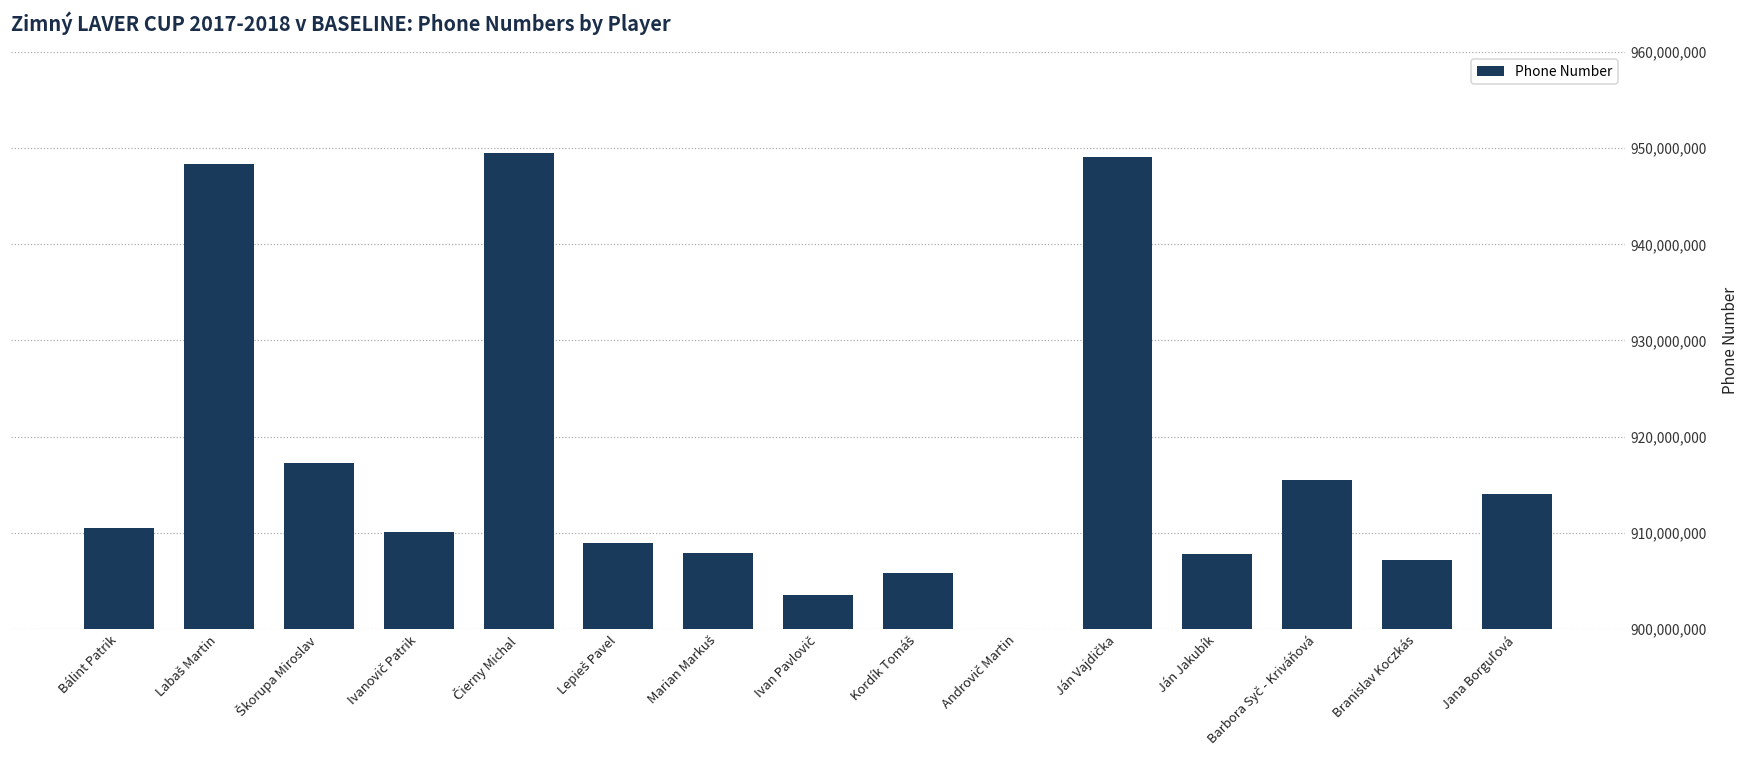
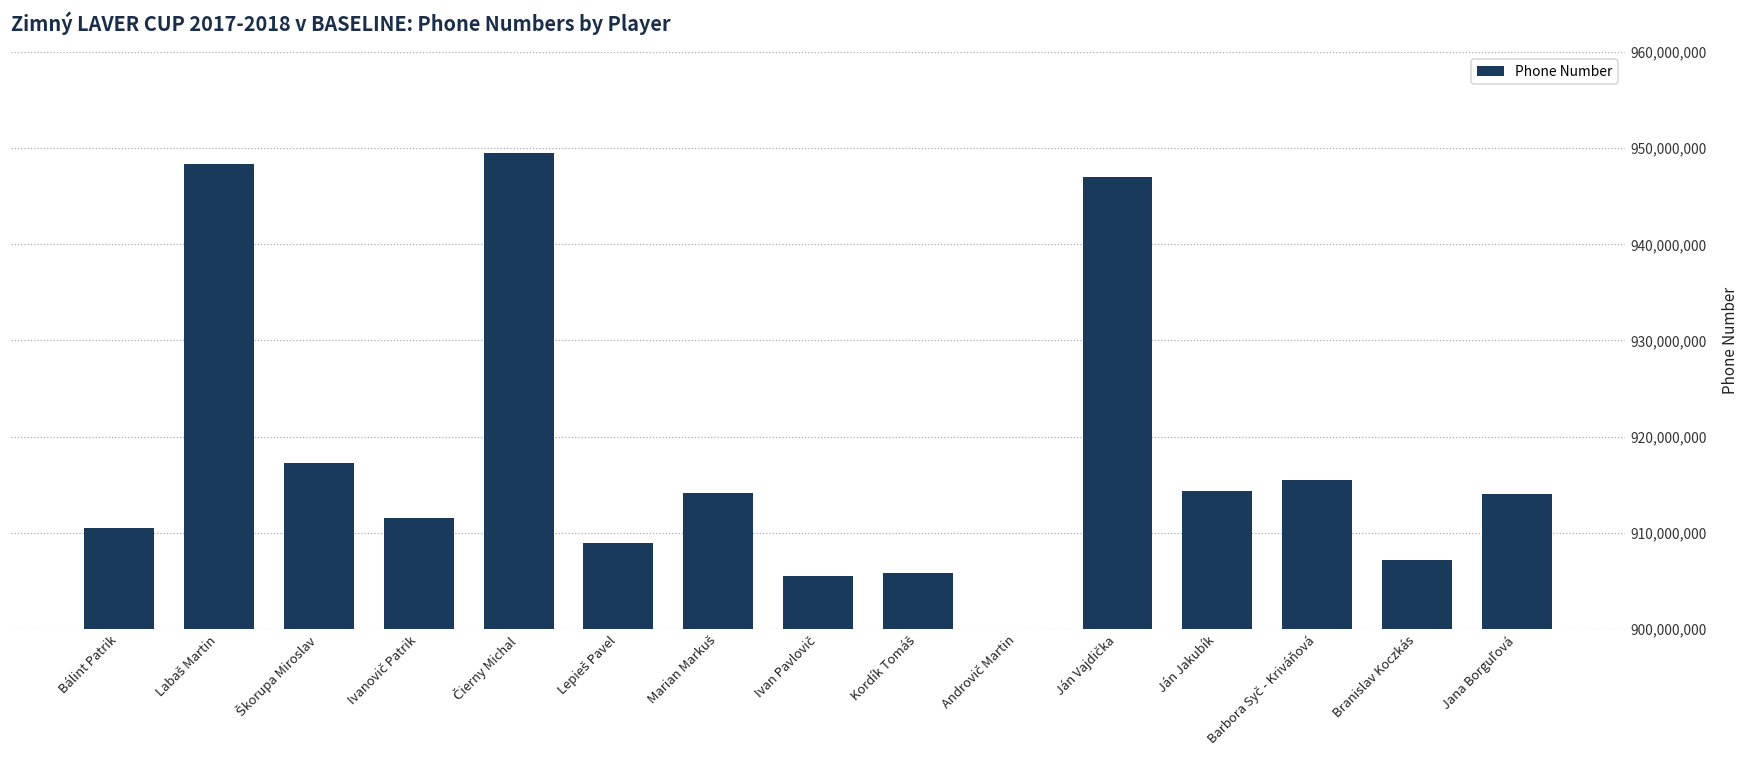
Ivanovič Patrik: 910,000,000 -> 912,000,000
Marian Markuš: 908,000,000 -> 914,000,000
Ivan Pavlovič: 904,000,000 -> 906,000,000
Ján Vajdička: 949,000,000 -> 947,000,000
Ján Jakubík: 908,000,000 -> 914,000,000
